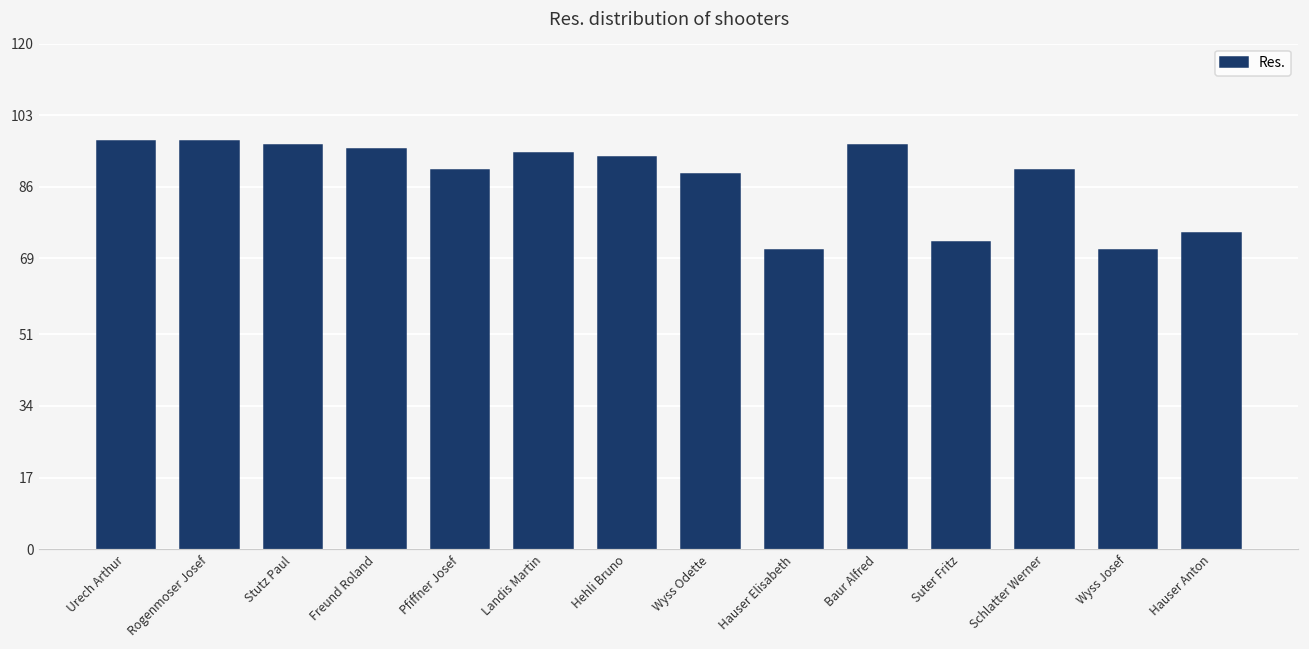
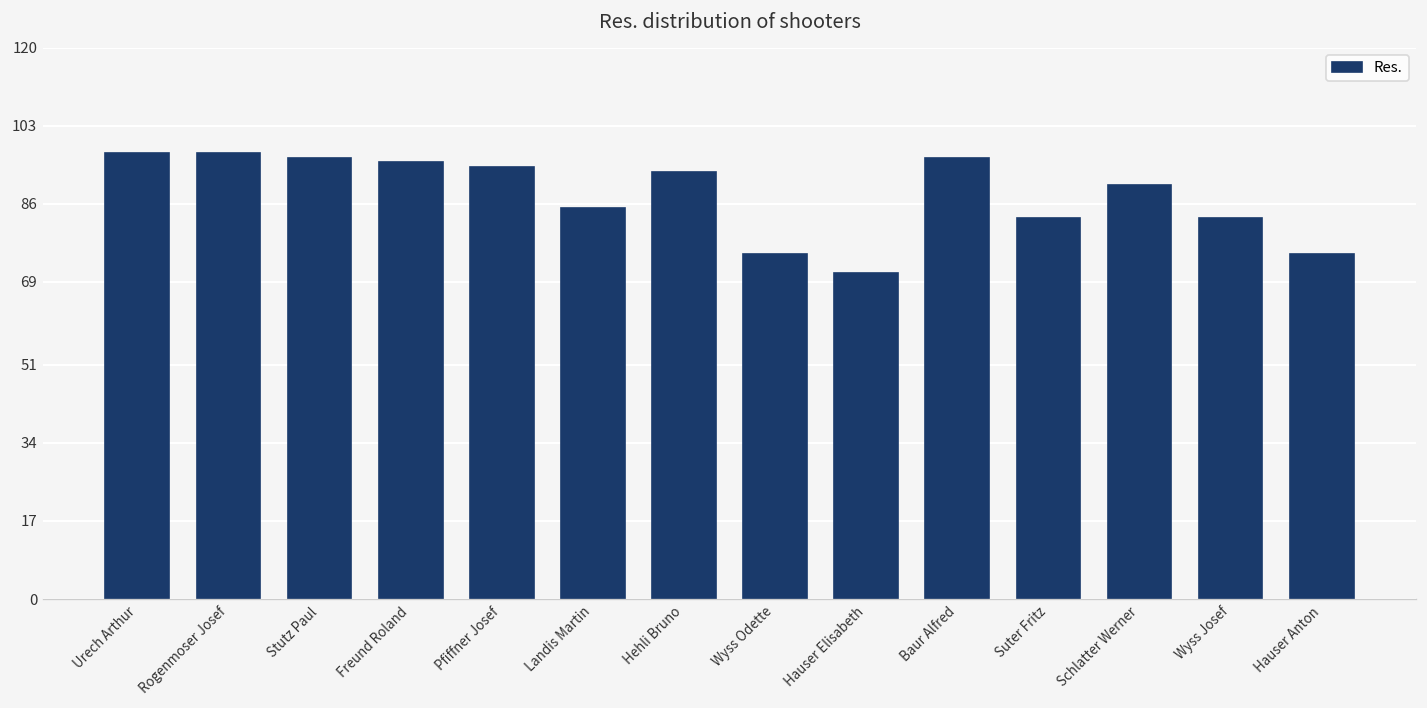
Pfiffner Josef: 90 -> 94
Landis Martin: 94 -> 85
Wyss Odette: 89 -> 75
Suter Fritz: 73 -> 83
Wyss Josef: 71 -> 83
